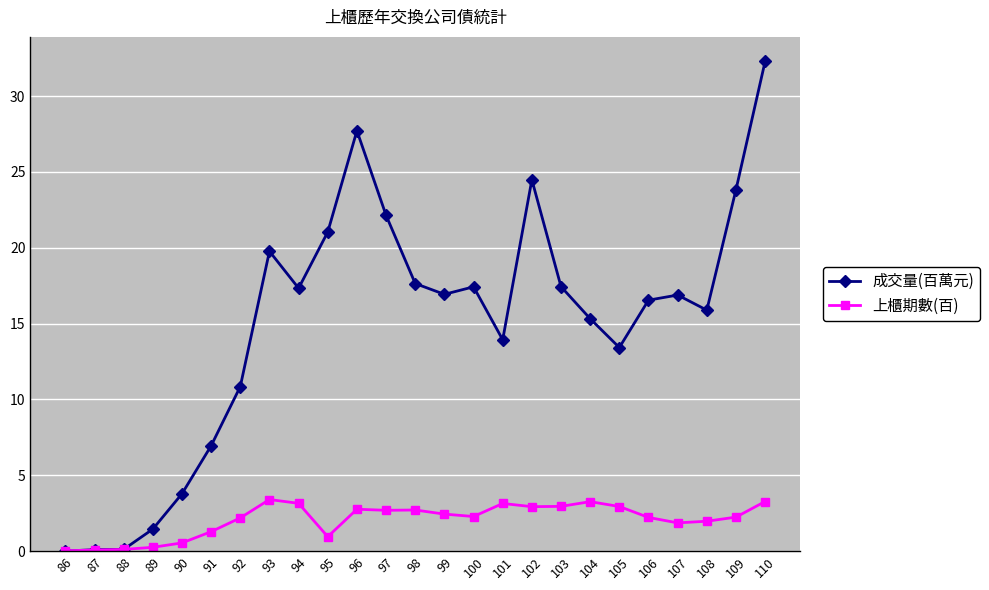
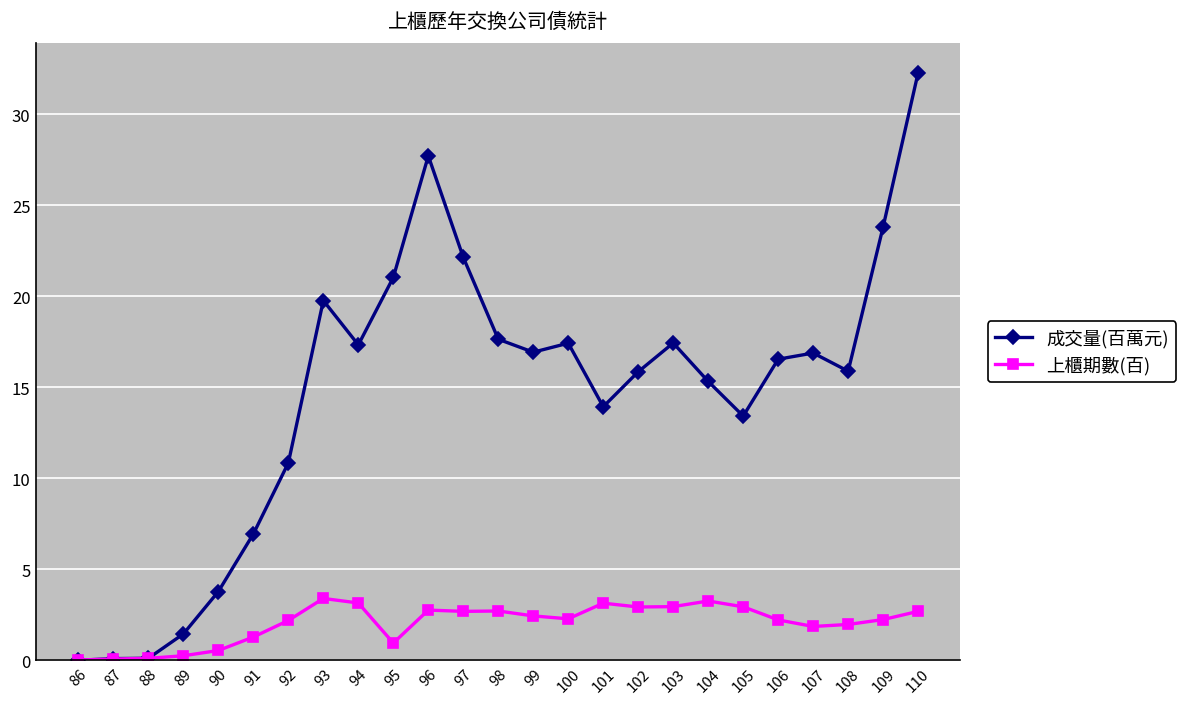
成交量(百萬元), 102: 24.5 -> 15.9
上櫃期數(百), 110: 3.3 -> 2.7
